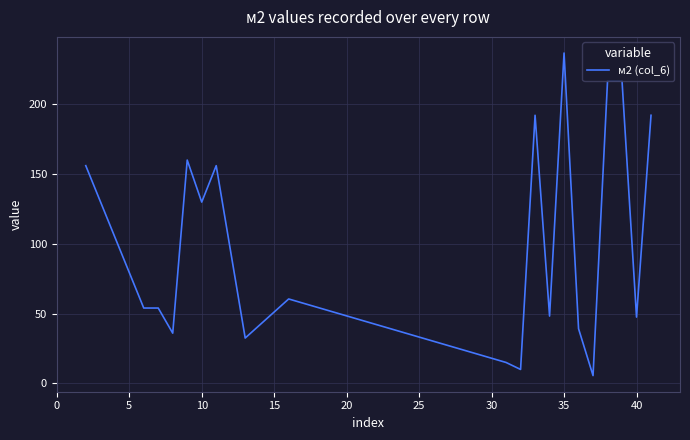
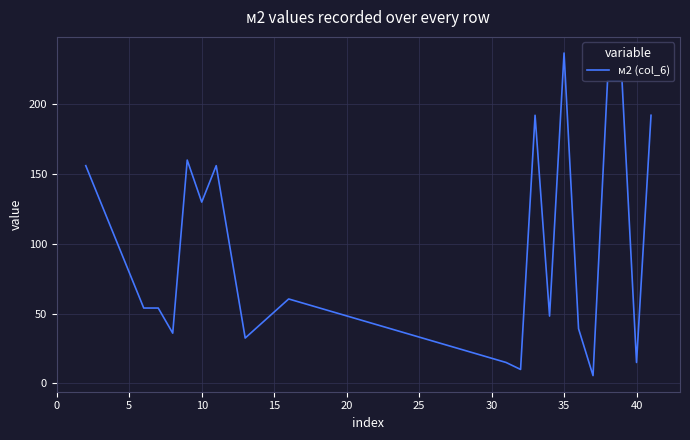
40: 48 -> 15
